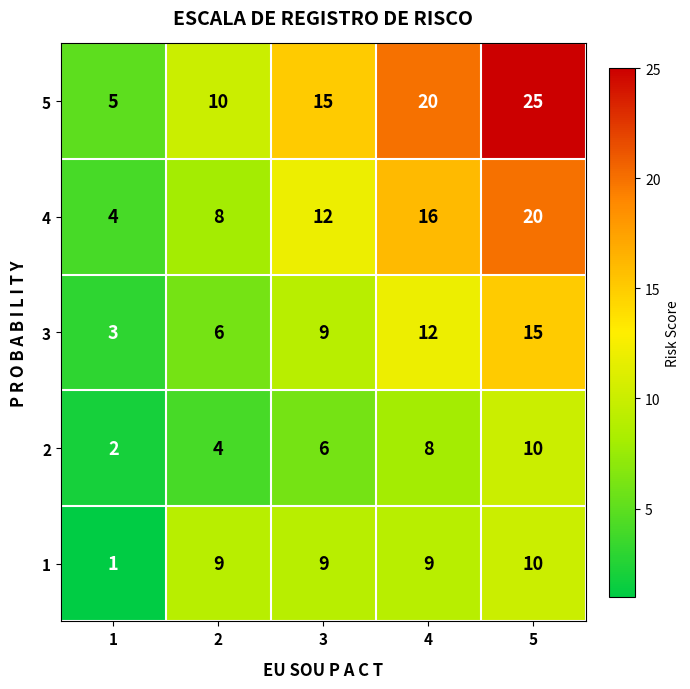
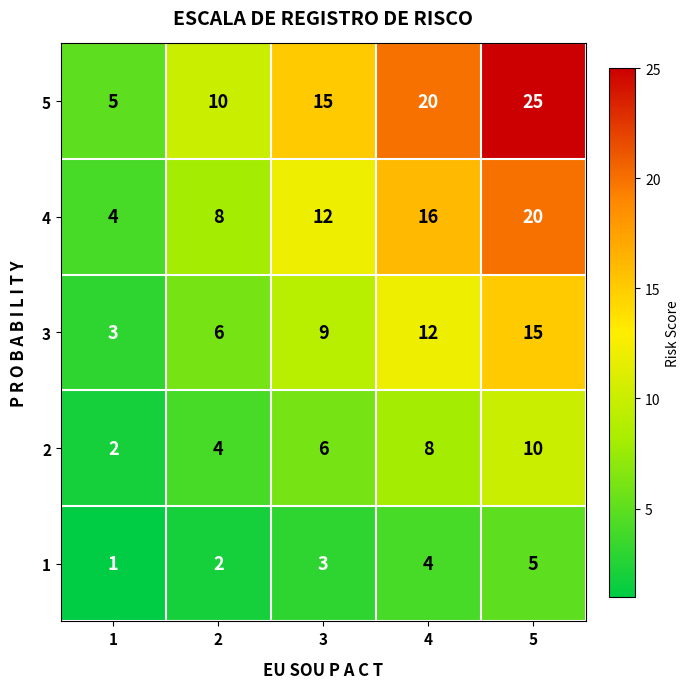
1, 2: 9 -> 2
1, 3: 9 -> 3
1, 4: 9 -> 4
1, 5: 10 -> 5
